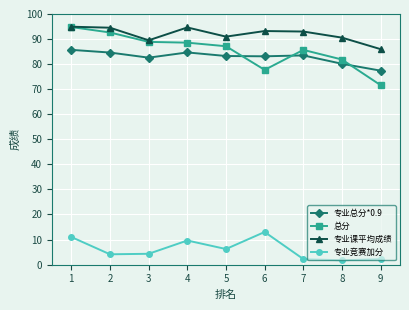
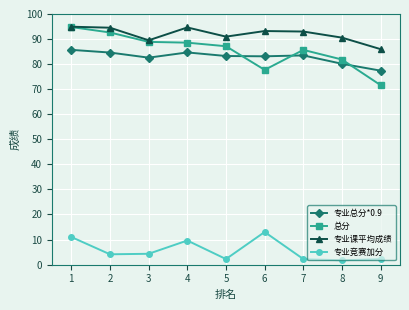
专业竞赛加分, 5: 6 -> 2
